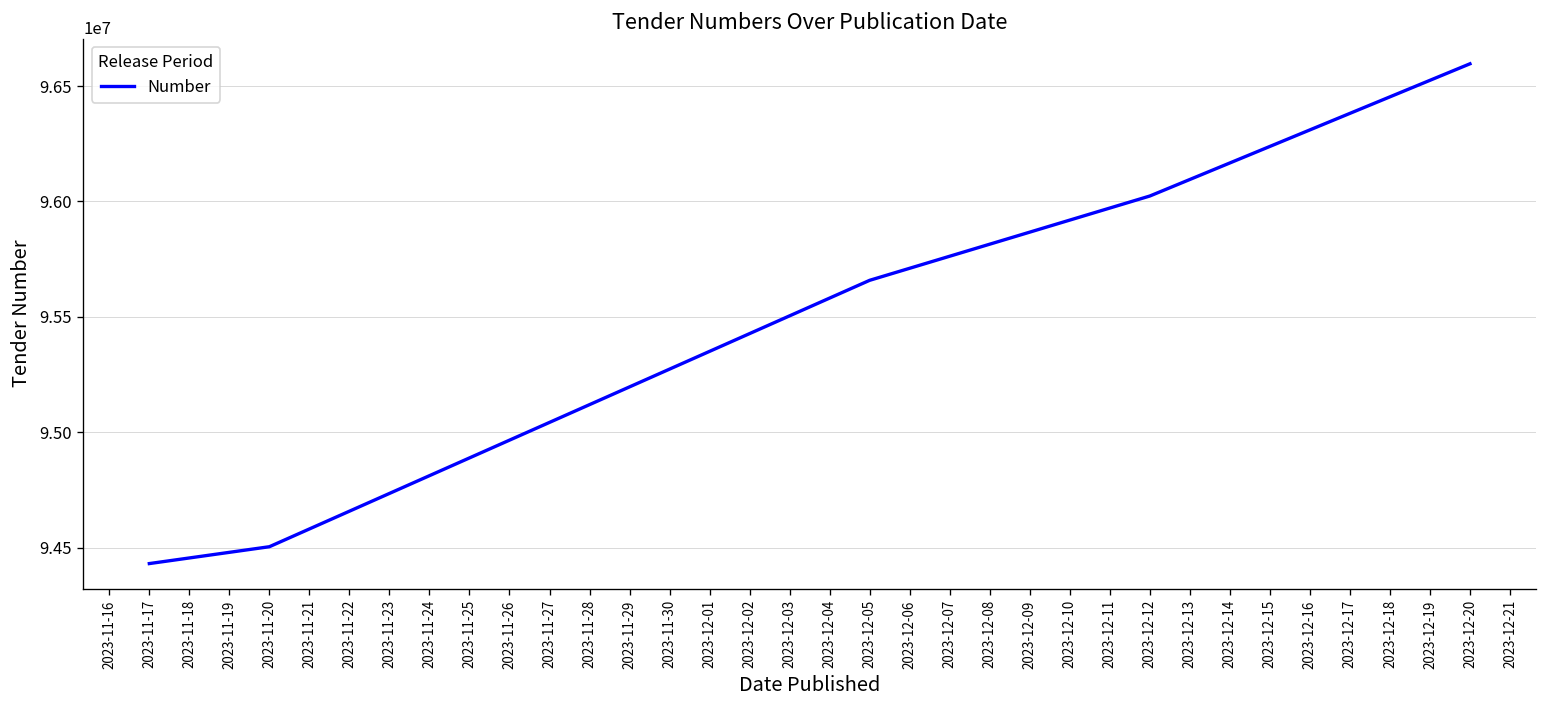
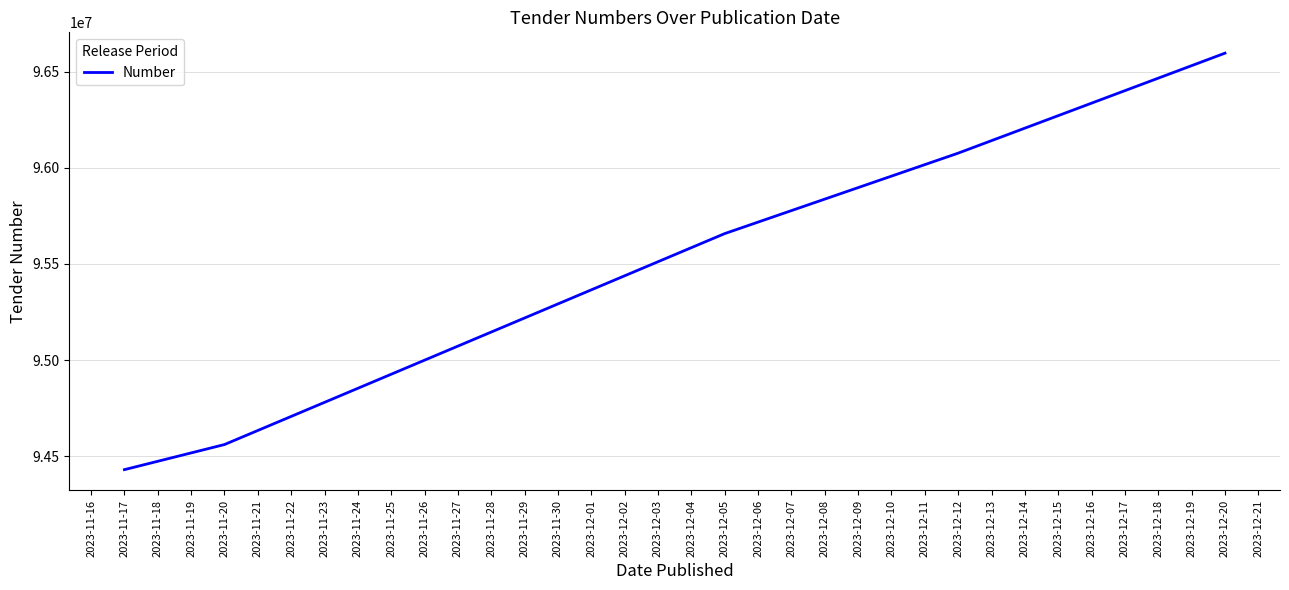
2023-11-20: 94500000 -> 94560000
2023-12-12: 96020000 -> 96080000
